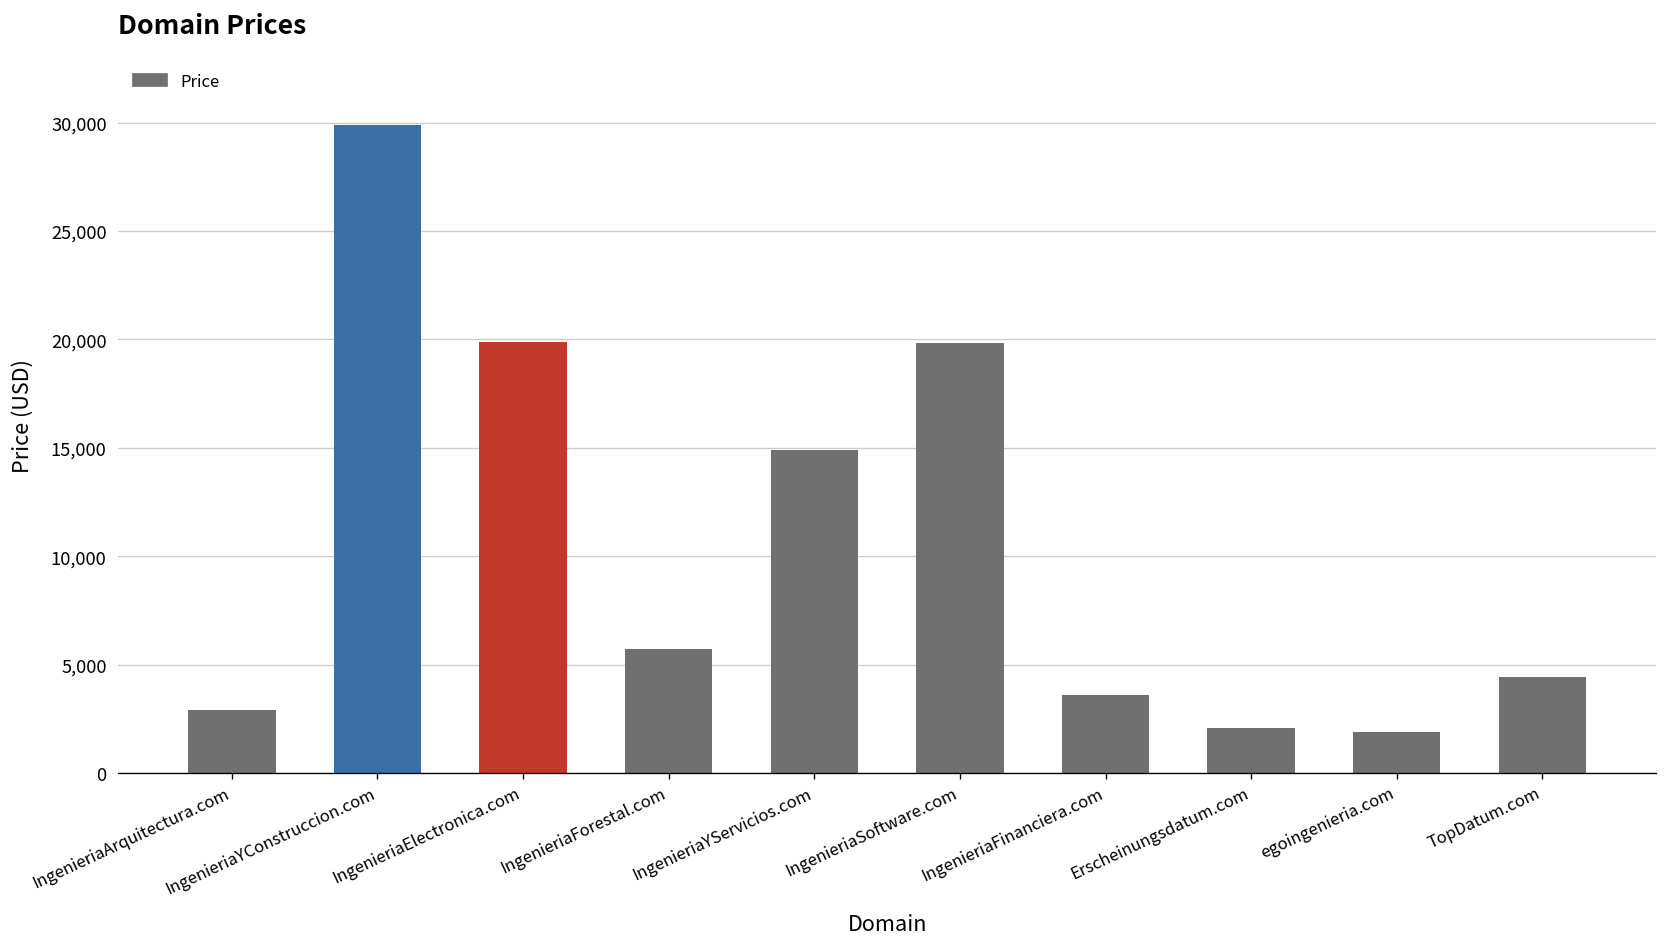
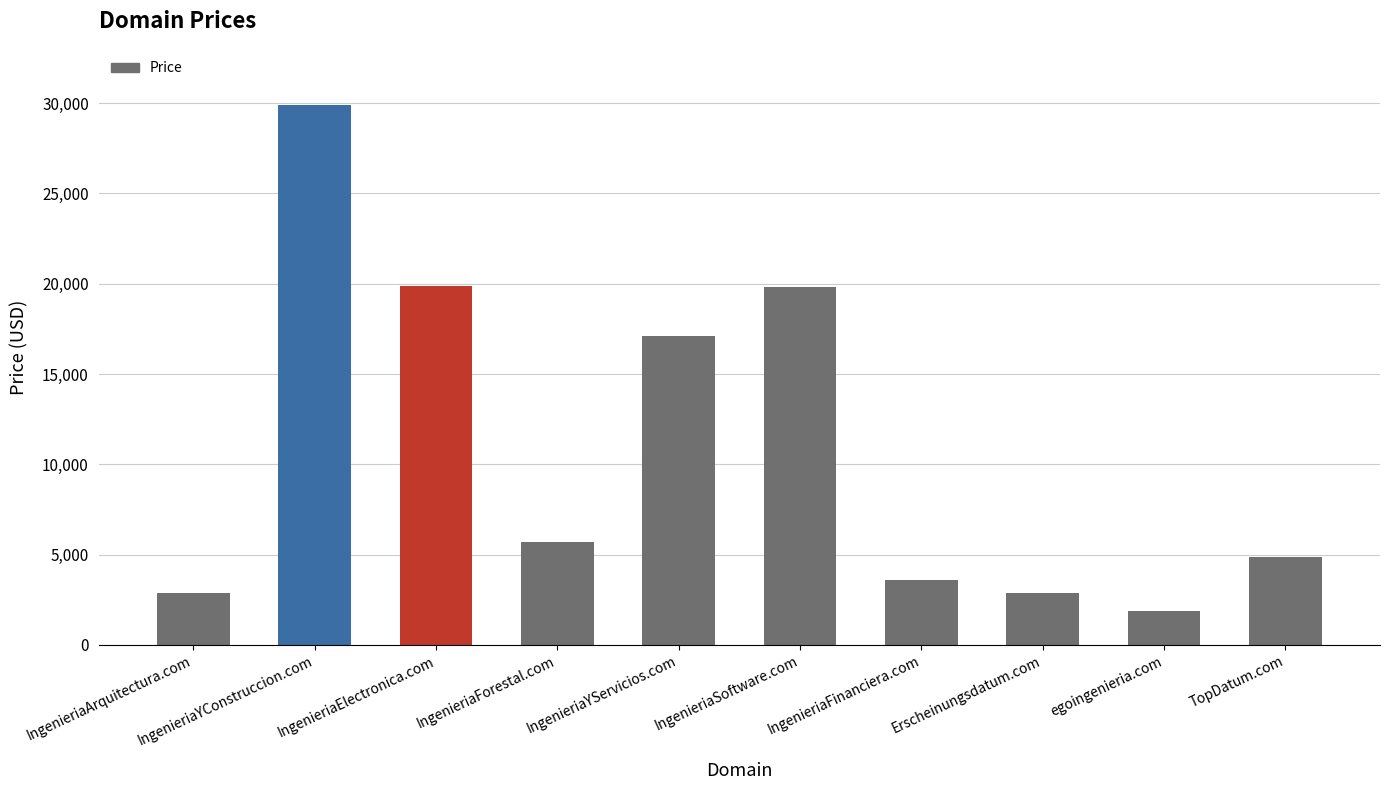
IngenieriaYServicios.com: 14,900 -> 17,100
Erscheinungsdatum.com: 2,100 -> 2,900
TopDatum.com: 4,400 -> 4,900
